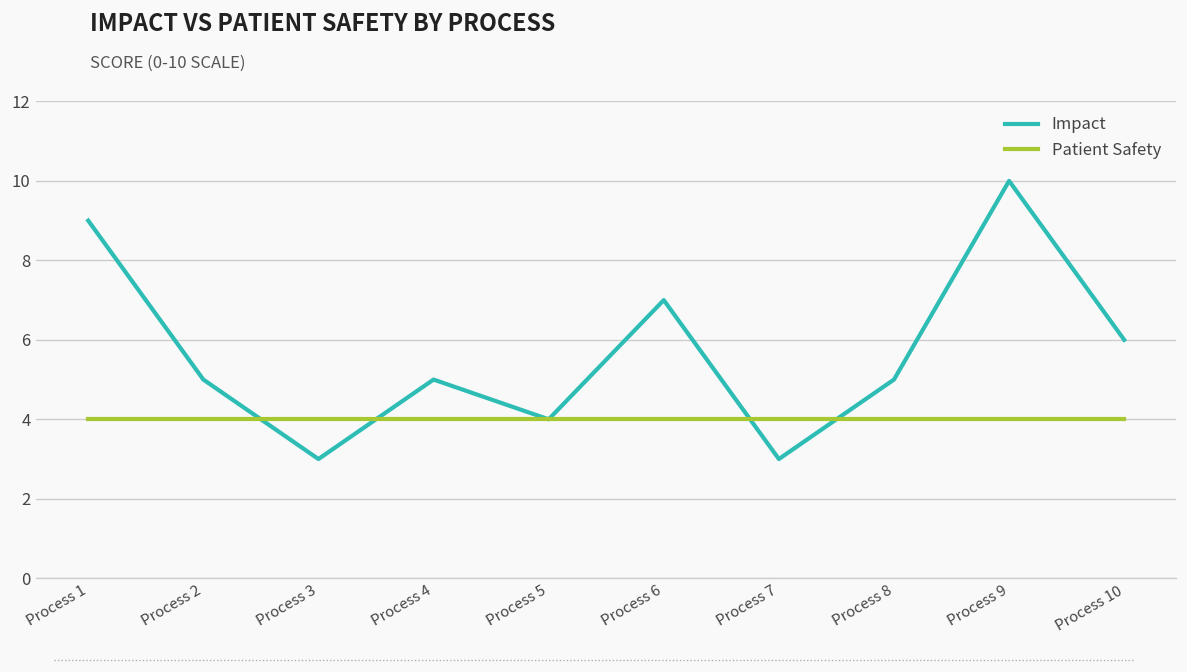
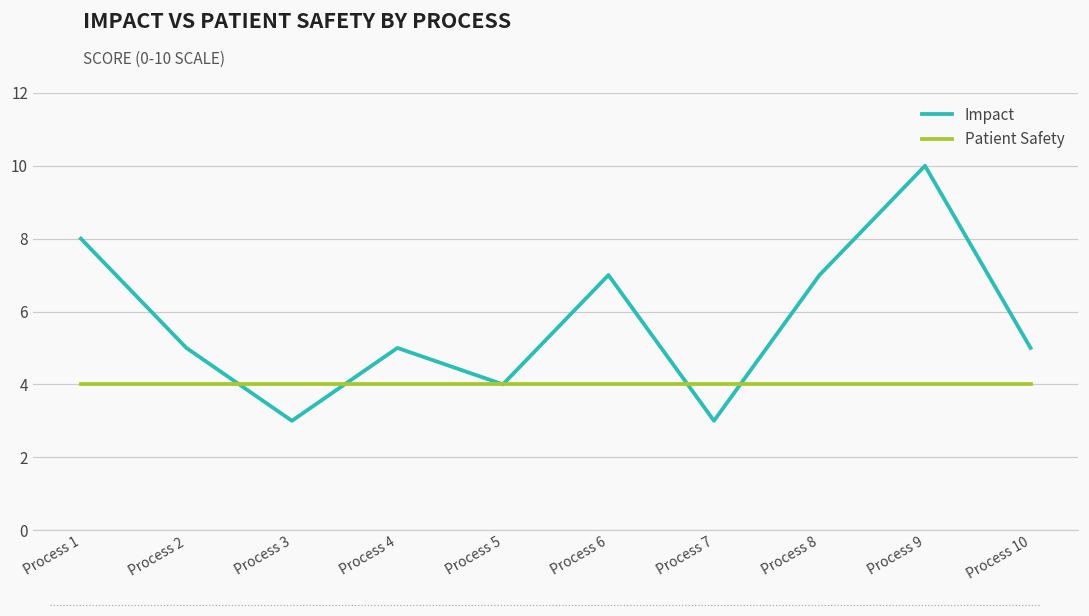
Impact, Process 1: 9 -> 8
Impact, Process 8: 5 -> 7
Impact, Process 10: 6 -> 5
